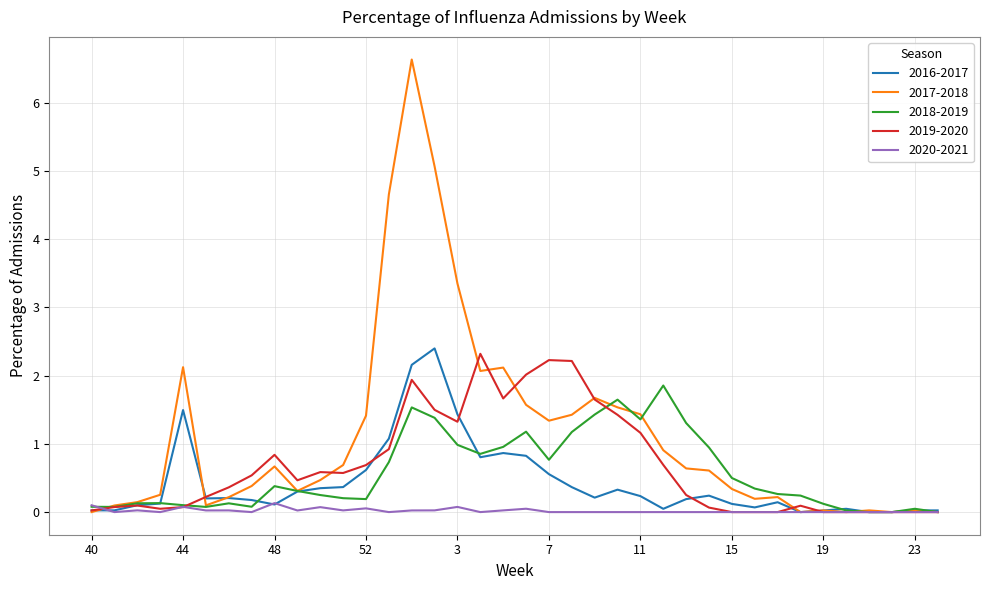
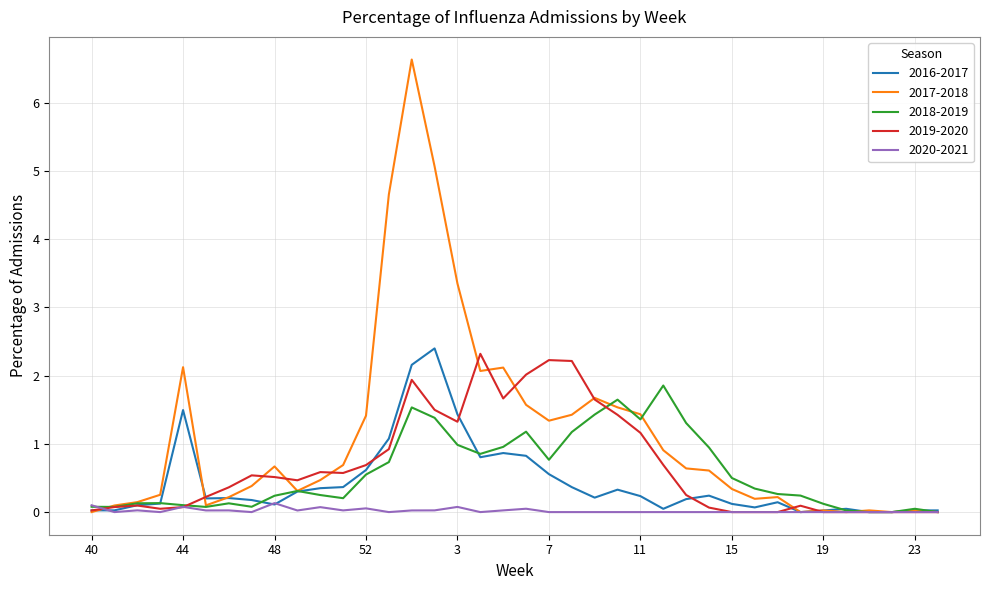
2018-2019, 48: 0.4 -> 0.2
2019-2020, 48: 0.8 -> 0.5
2018-2019, 52: 0.2 -> 0.6
